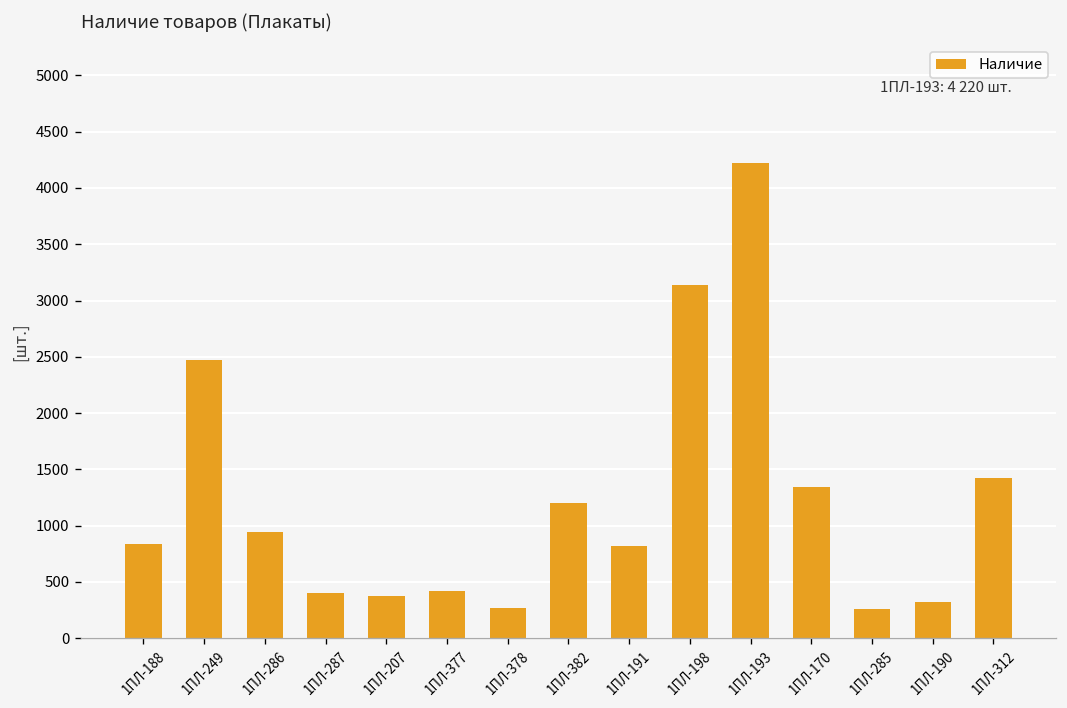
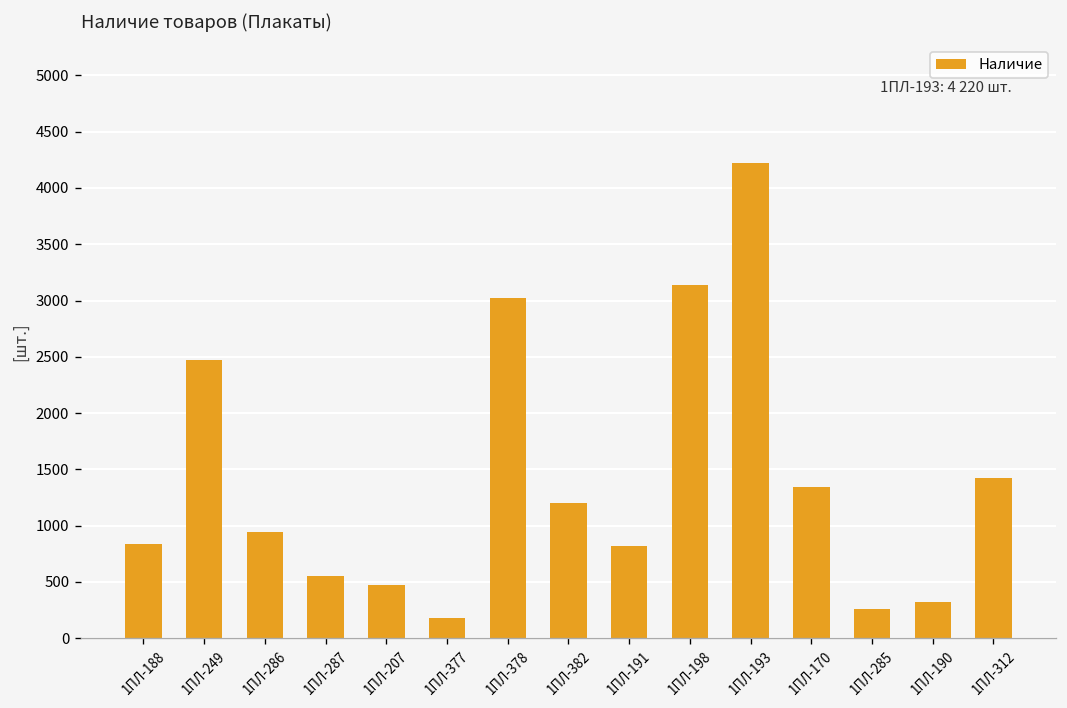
1ПЛ-287: 400 -> 600
1ПЛ-207: 400 -> 500
1ПЛ-377: 400 -> 200
1ПЛ-378: 300 -> 3000
